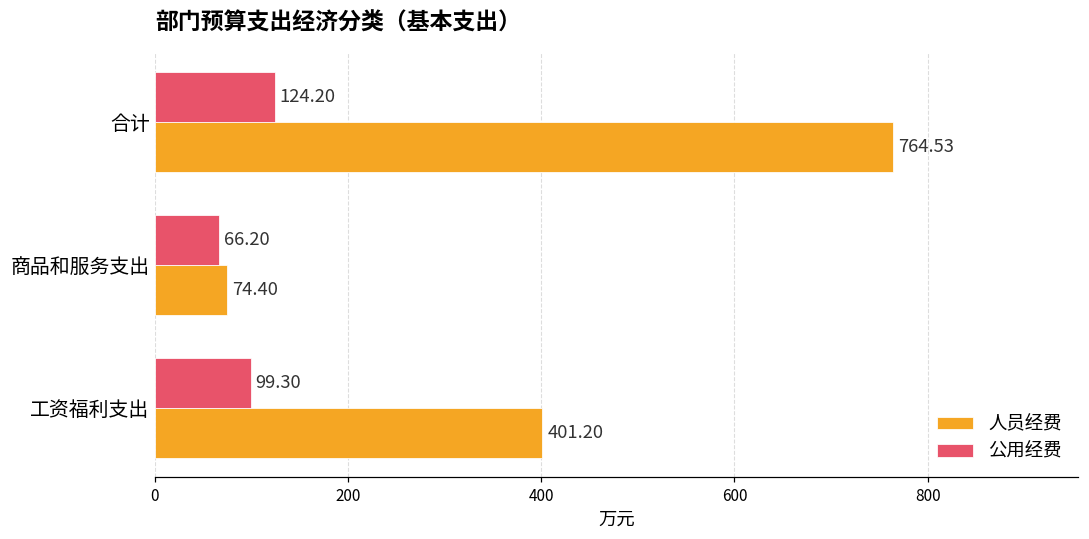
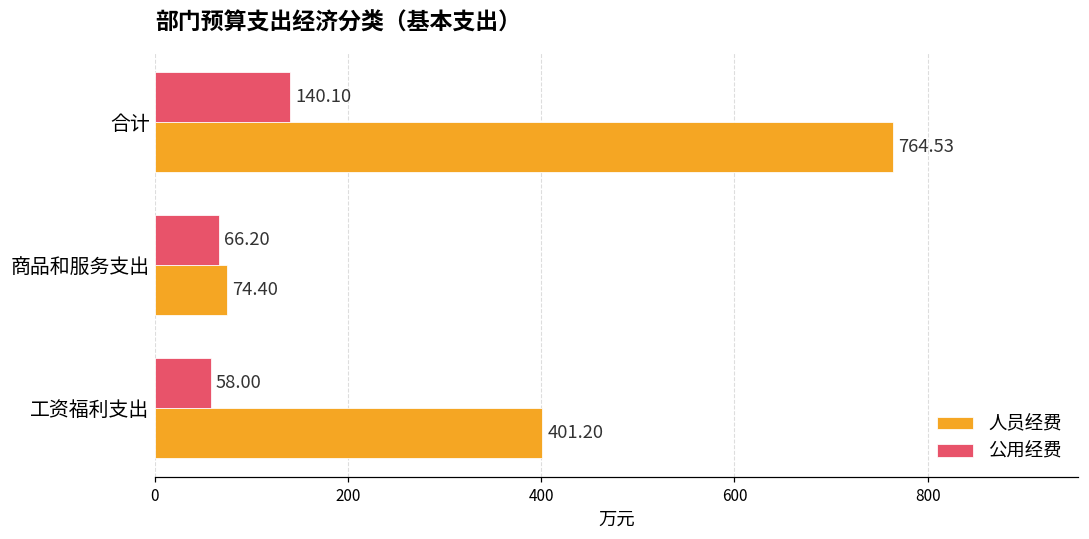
公用经费, 合计: 124.20 -> 140.10
公用经费, 工资福利支出: 99.30 -> 58.00
